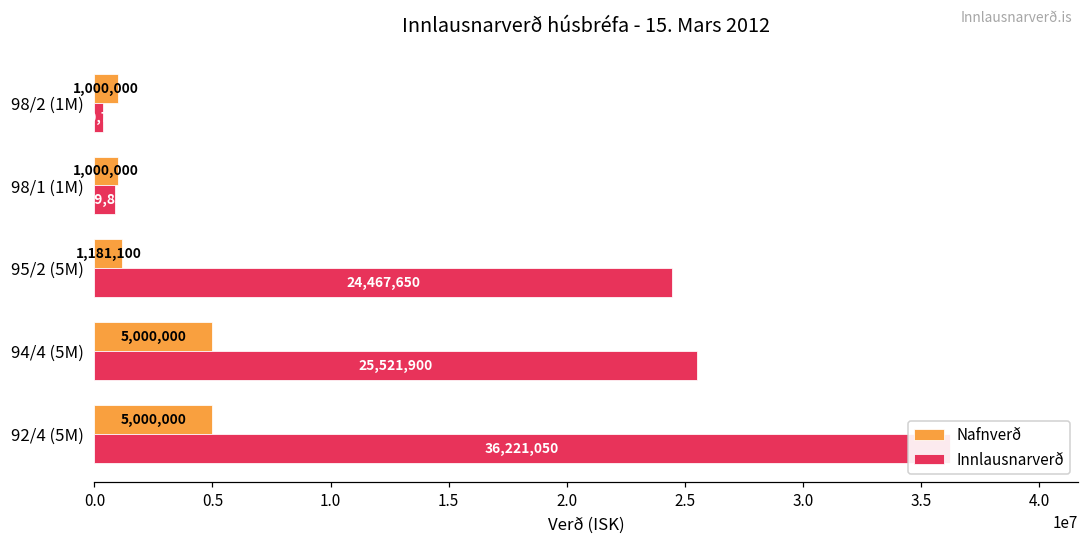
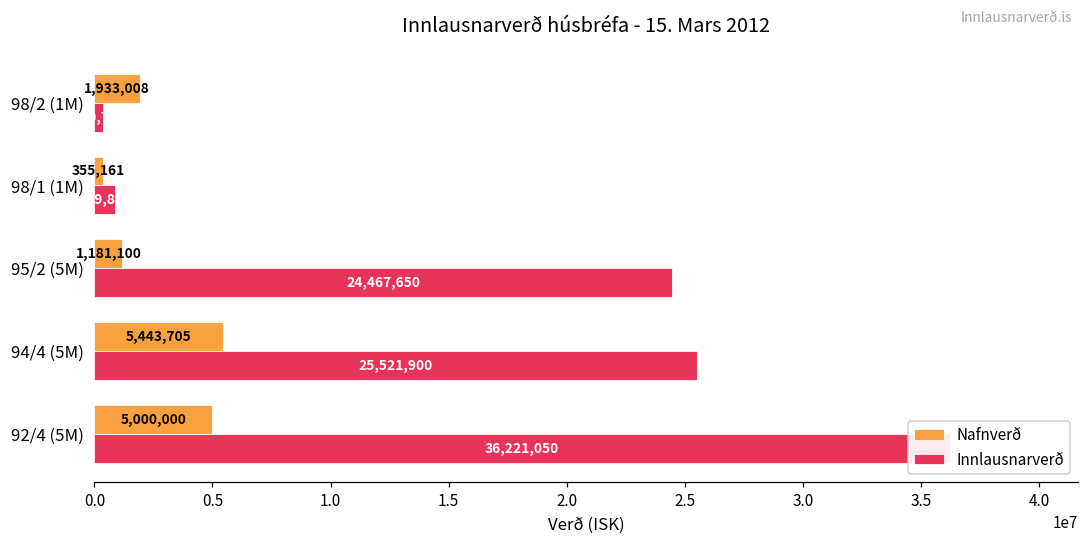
Nafnverð, 98/2 (1M): 1,000,000 -> 1,933,008
Nafnverð, 98/1 (1M): 1,000,000 -> 355,161
Nafnverð, 94/4 (5M): 5,000,000 -> 5,443,705
